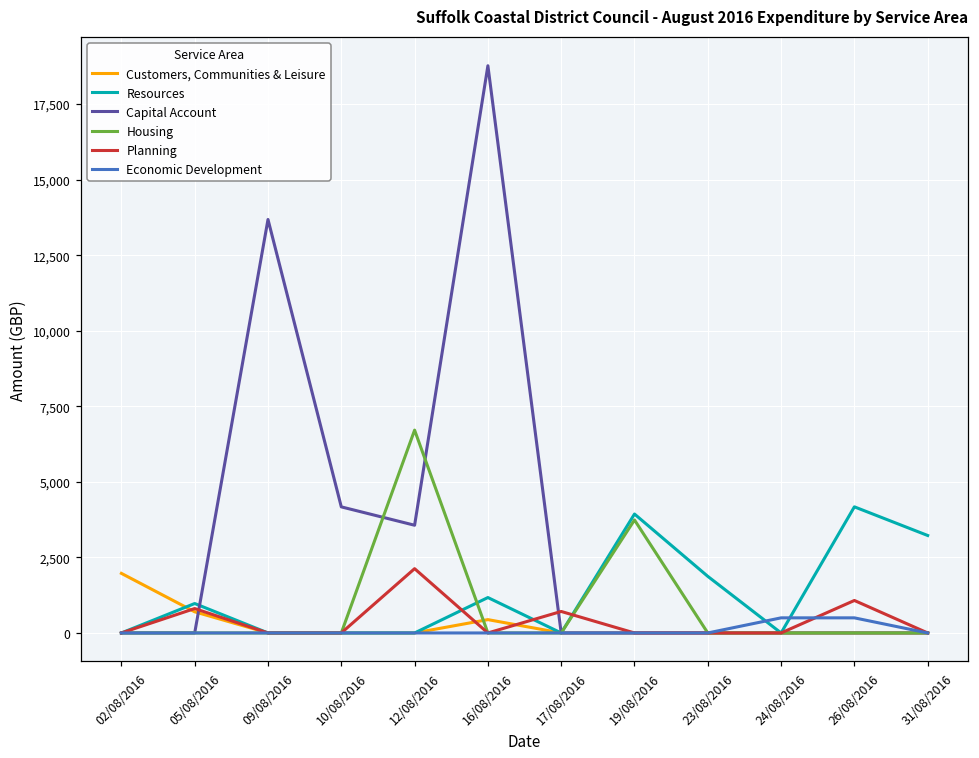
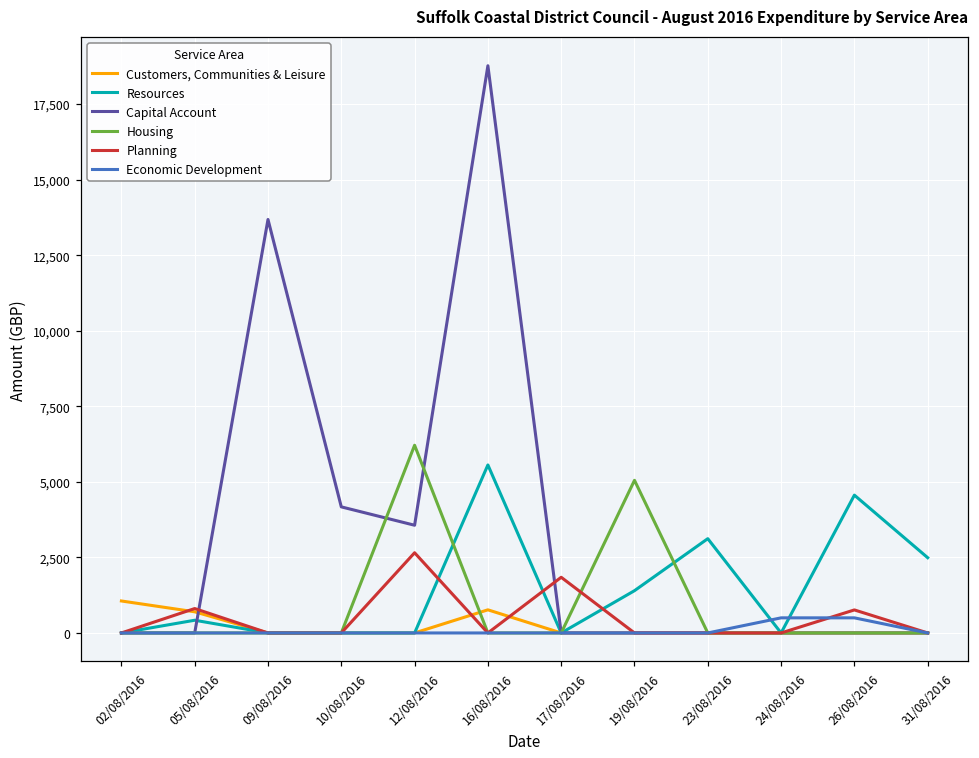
Customers, Communities & Leisure, 02/08/2016: 2,000 -> 1,100
Resources, 05/08/2016: 1,000 -> 400
Housing, 12/08/2016: 6,700 -> 6,200
Planning, 12/08/2016: 2,100 -> 2,700
Customers, Communities & Leisure, 16/08/2016: 400 -> 800
Resources, 16/08/2016: 1,200 -> 5,600
Planning, 17/08/2016: 700 -> 1,800
Resources, 19/08/2016: 3,900 -> 1,400
Housing, 19/08/2016: 3,700 -> 5,100
Resources, 23/08/2016: 1,900 -> 3,100
Resources, 26/08/2016: 4,200 -> 4,600
Planning, 26/08/2016: 1,100 -> 800
Resources, 31/08/2016: 3,200 -> 2,500
